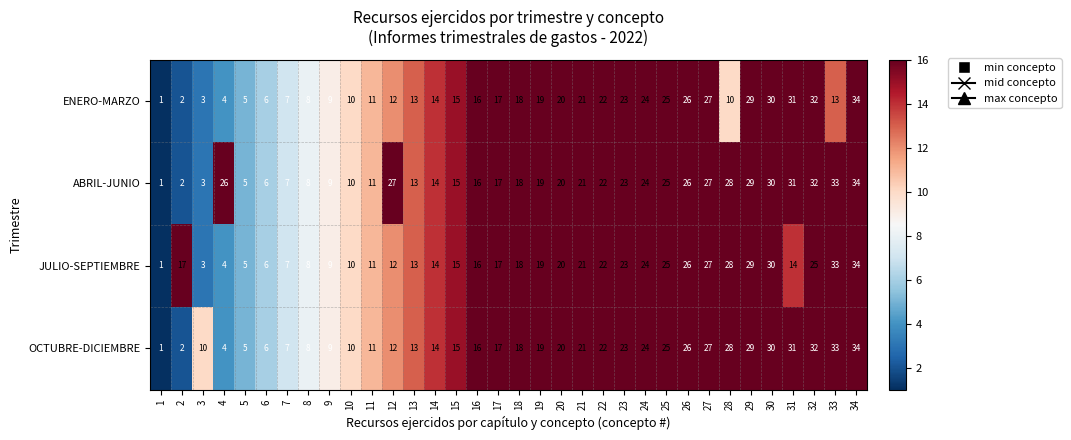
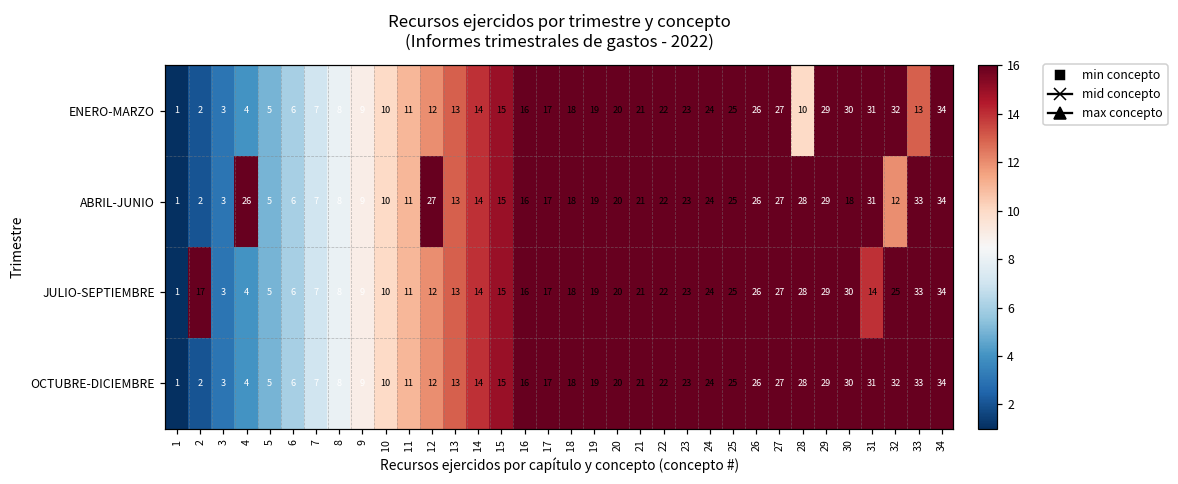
ABRIL-JUNIO, 30: 30 -> 18
ABRIL-JUNIO, 32: 32 -> 12
OCTUBRE-DICIEMBRE, 3: 10 -> 3
